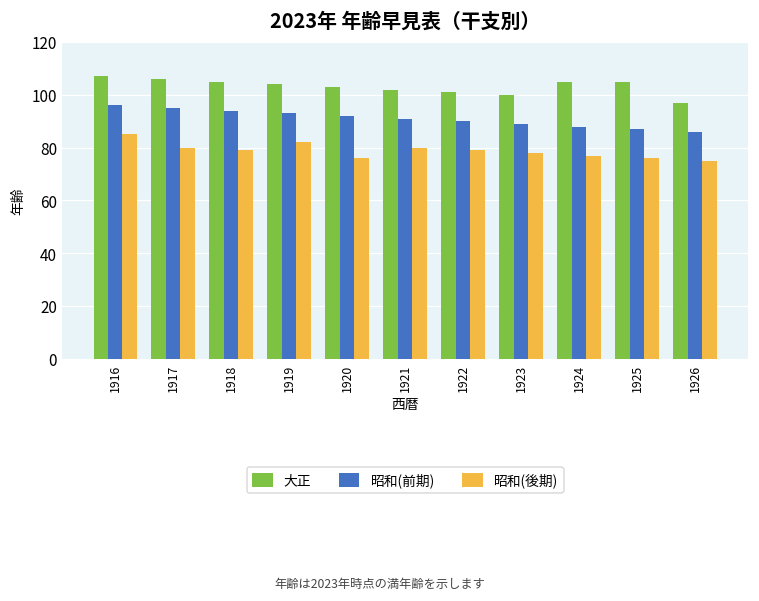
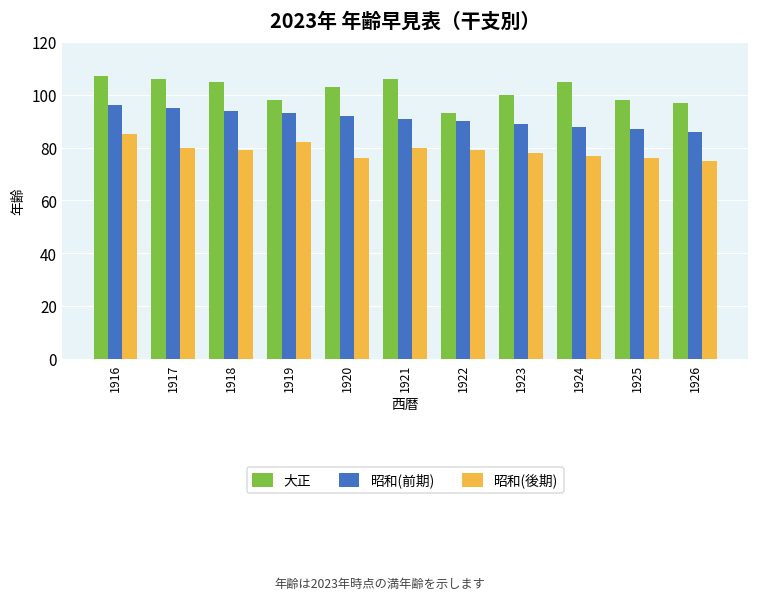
大正, 1919: 104 -> 98
大正, 1921: 102 -> 106
大正, 1922: 101 -> 93
大正, 1925: 105 -> 98
